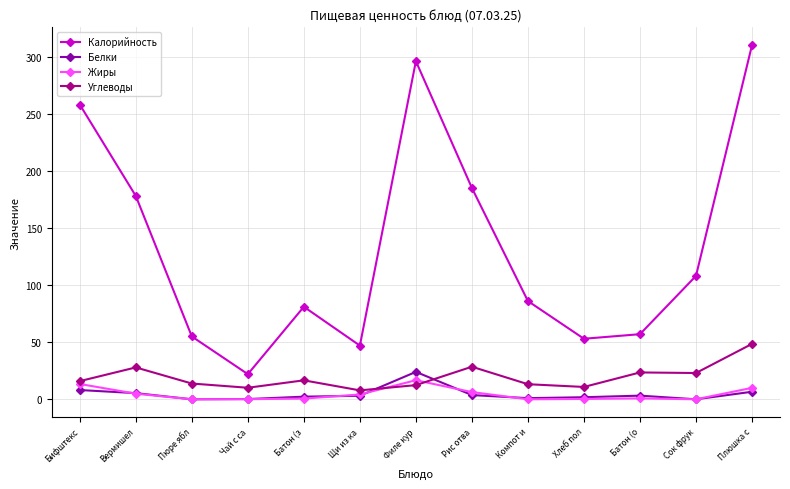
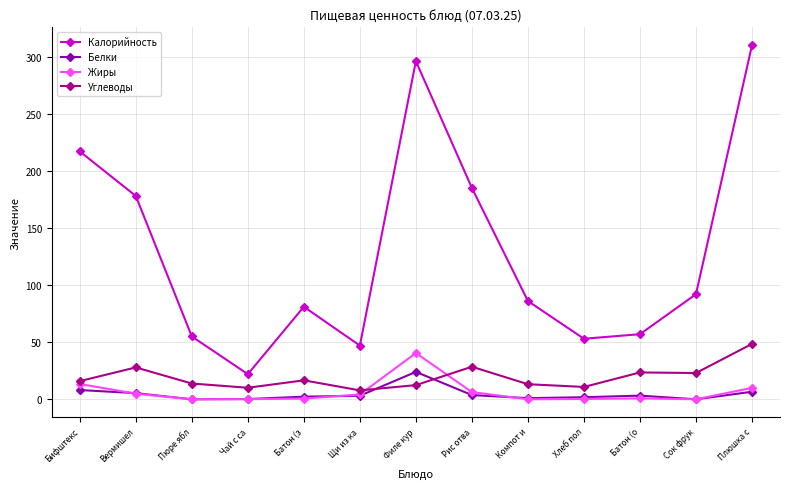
Калорийность, Бифштекс: 258 -> 217
Жиры, Филе кур: 17 -> 41
Калорийность, Сок фрук: 108 -> 92
